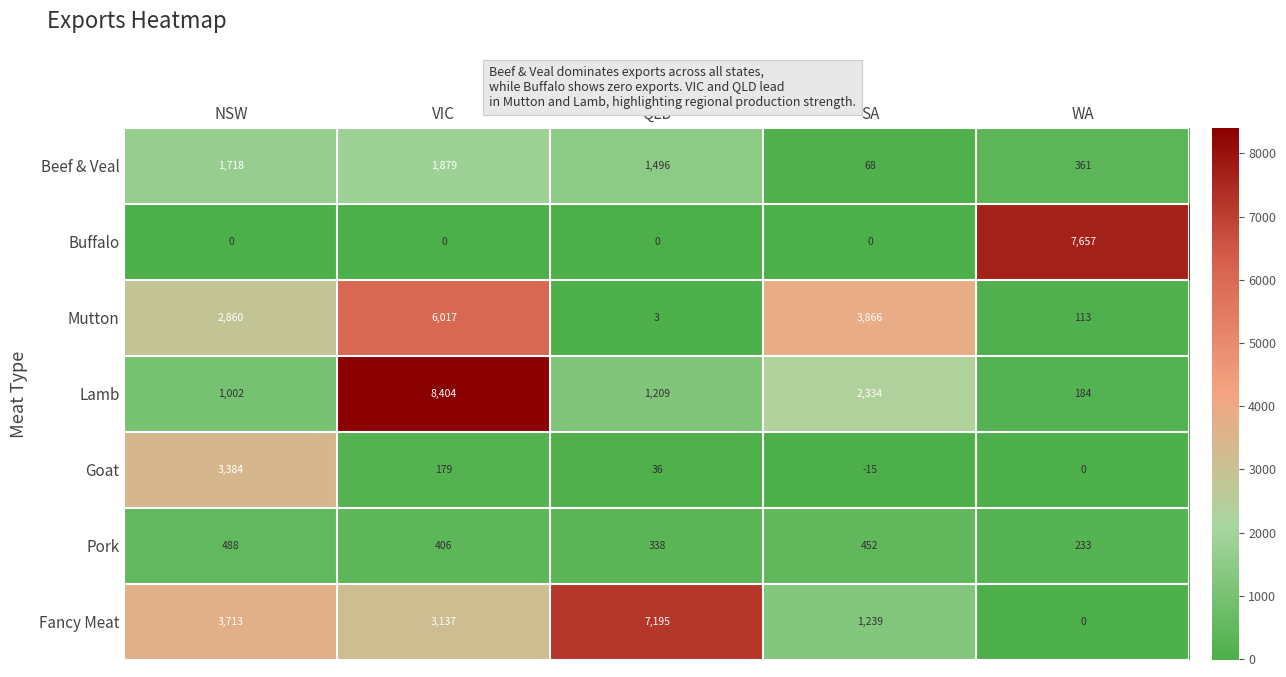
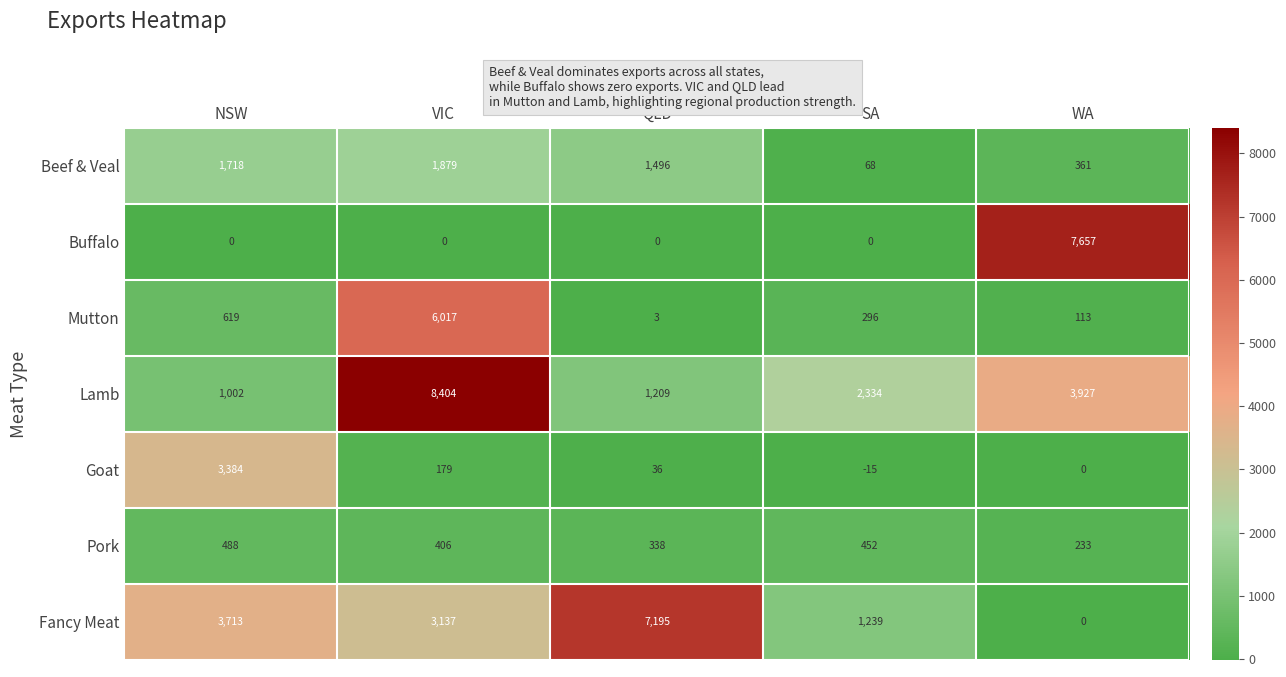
Mutton, NSW: 2,860 -> 619
Mutton, SA: 3,866 -> 296
Lamb, WA: 184 -> 3,927
